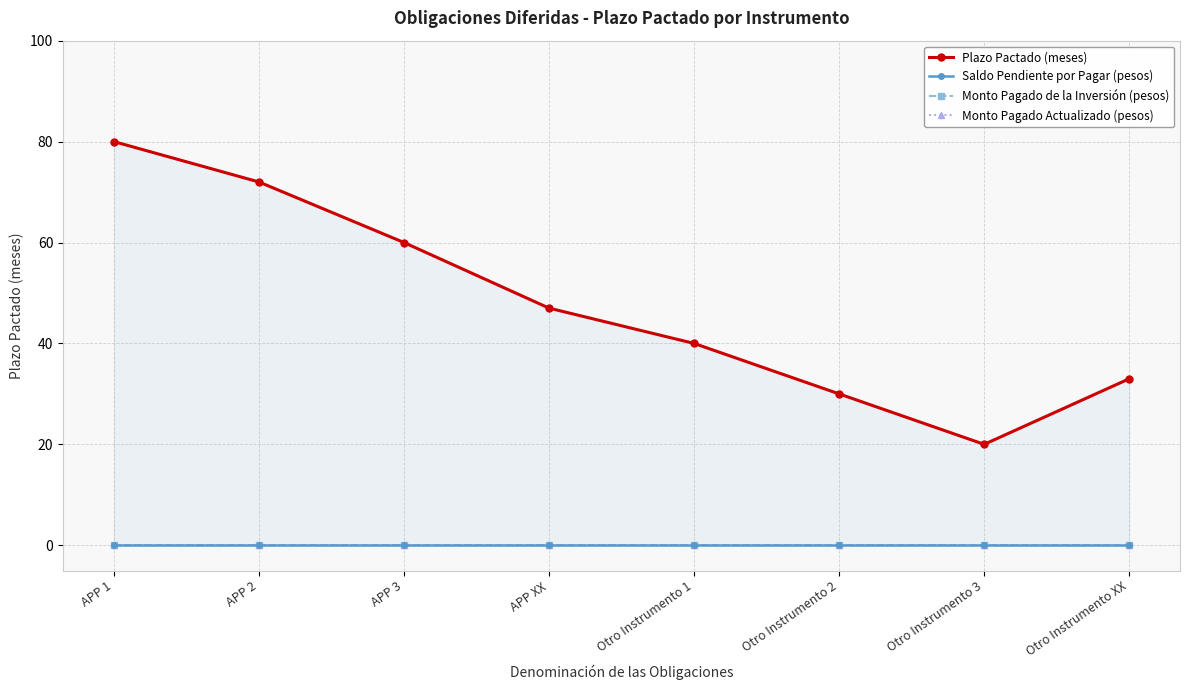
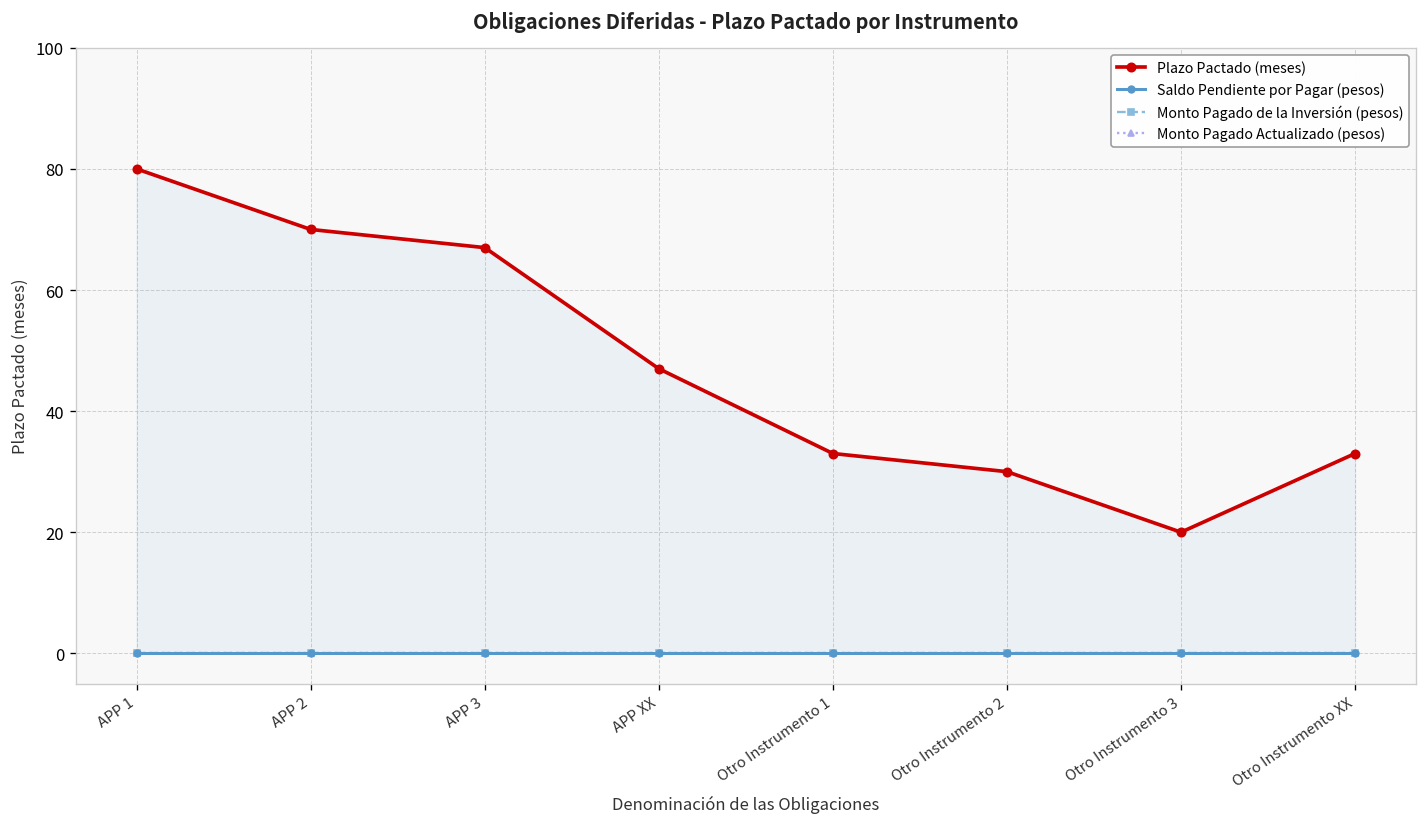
Plazo Pactado (meses), APP 2: 72 -> 70
Plazo Pactado (meses), APP 3: 60 -> 67
Plazo Pactado (meses), Otro Instrumento 1: 40 -> 33
